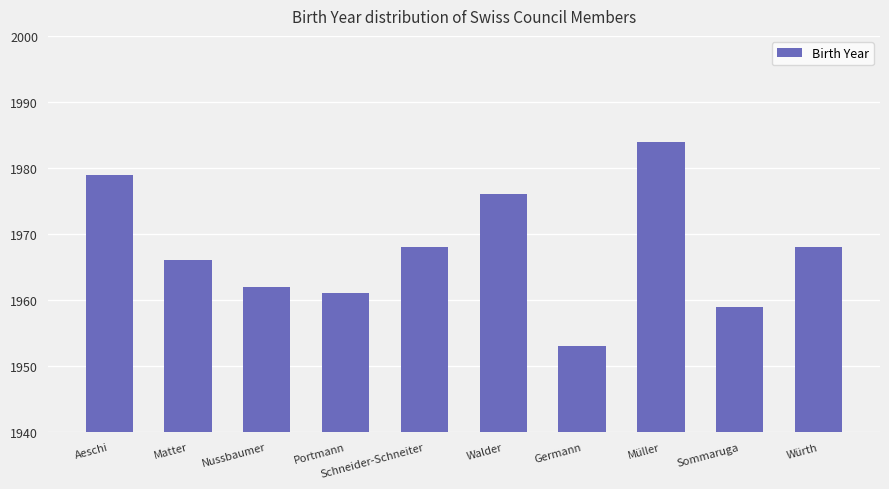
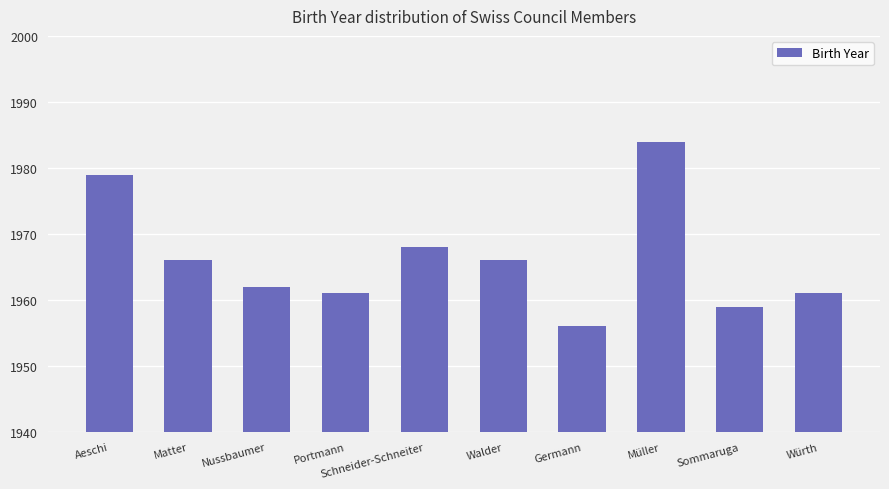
Walder: 1976 -> 1966
Germann: 1953 -> 1956
Würth: 1968 -> 1961
